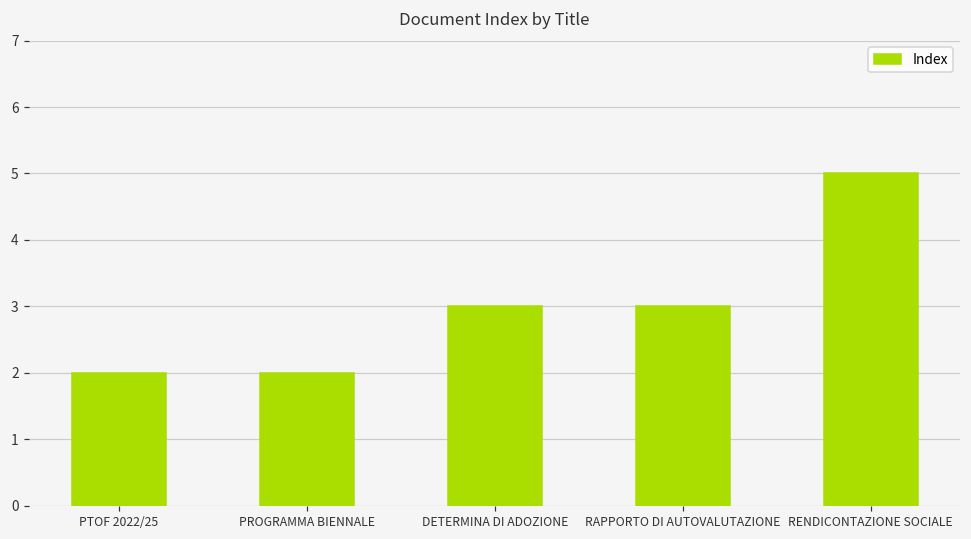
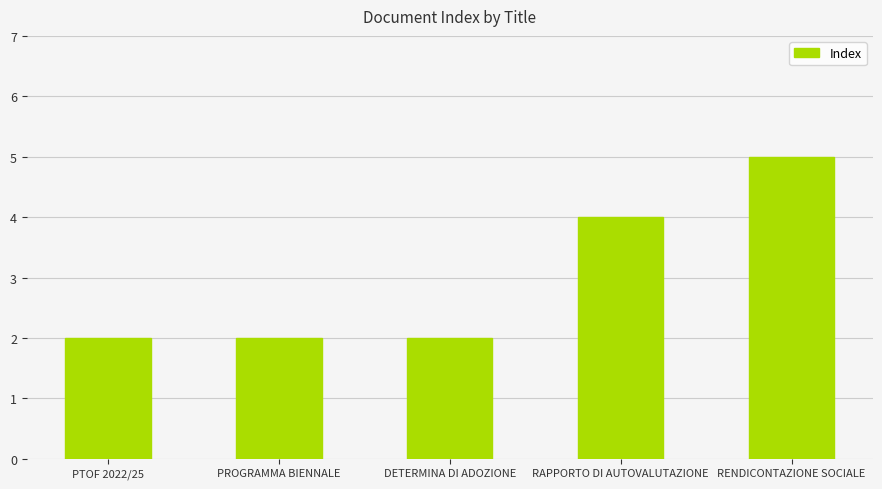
DETERMINA DI ADOZIONE: 3 -> 2
RAPPORTO DI AUTOVALUTAZIONE: 3 -> 4
